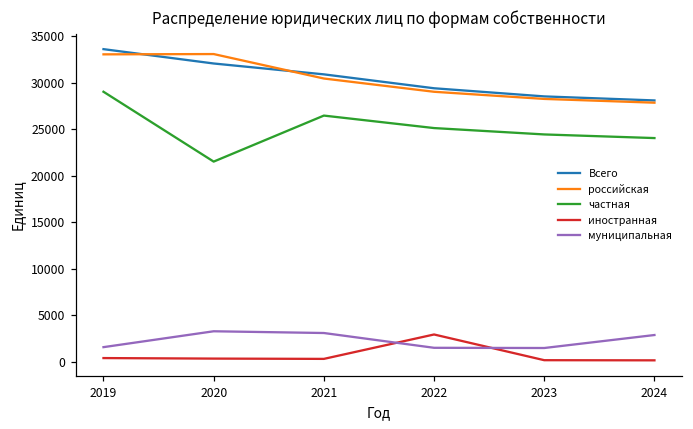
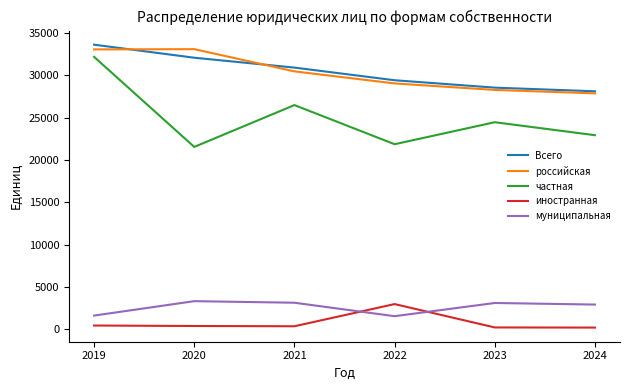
частная, 2019: 29000 -> 32000
частная, 2022: 25000 -> 22000
муниципальная, 2023: 2000 -> 3000
частная, 2024: 24000 -> 23000
